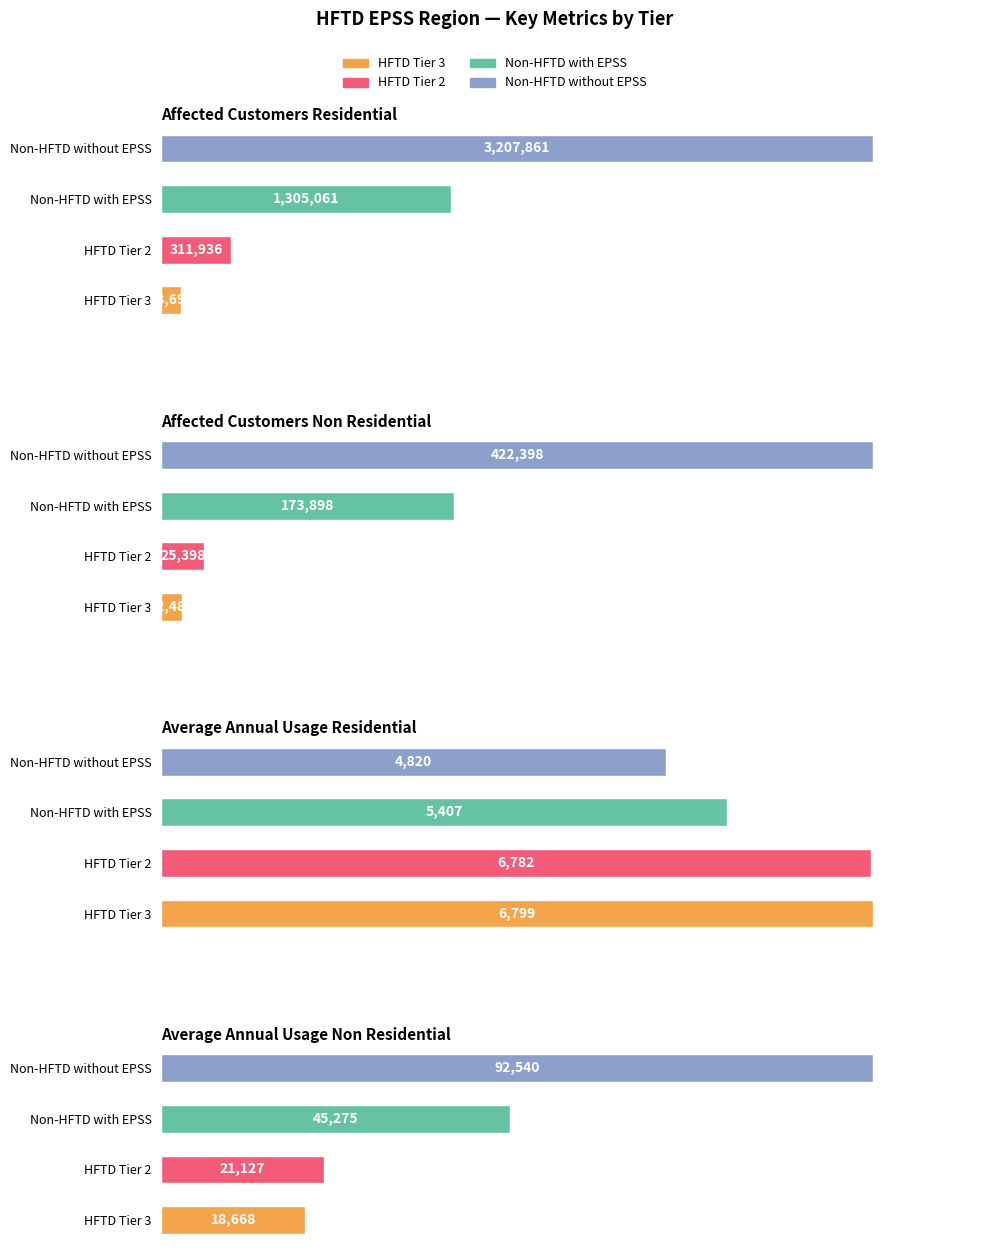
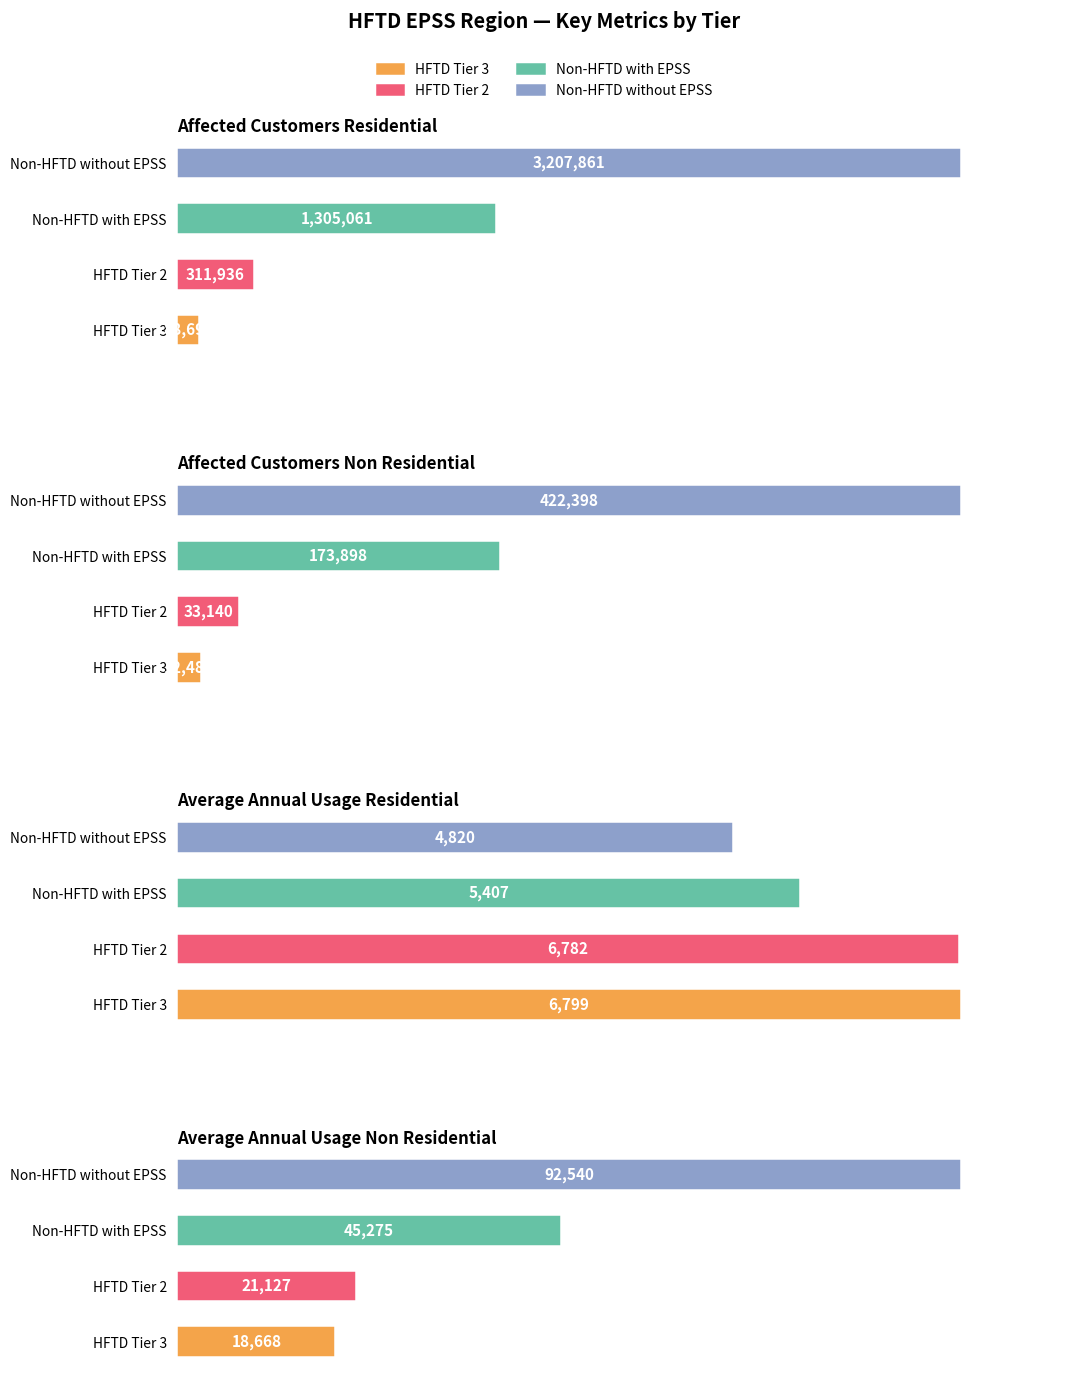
Affected Customers Non Residential, HFTD Tier 2: 25,398 -> 33,140
